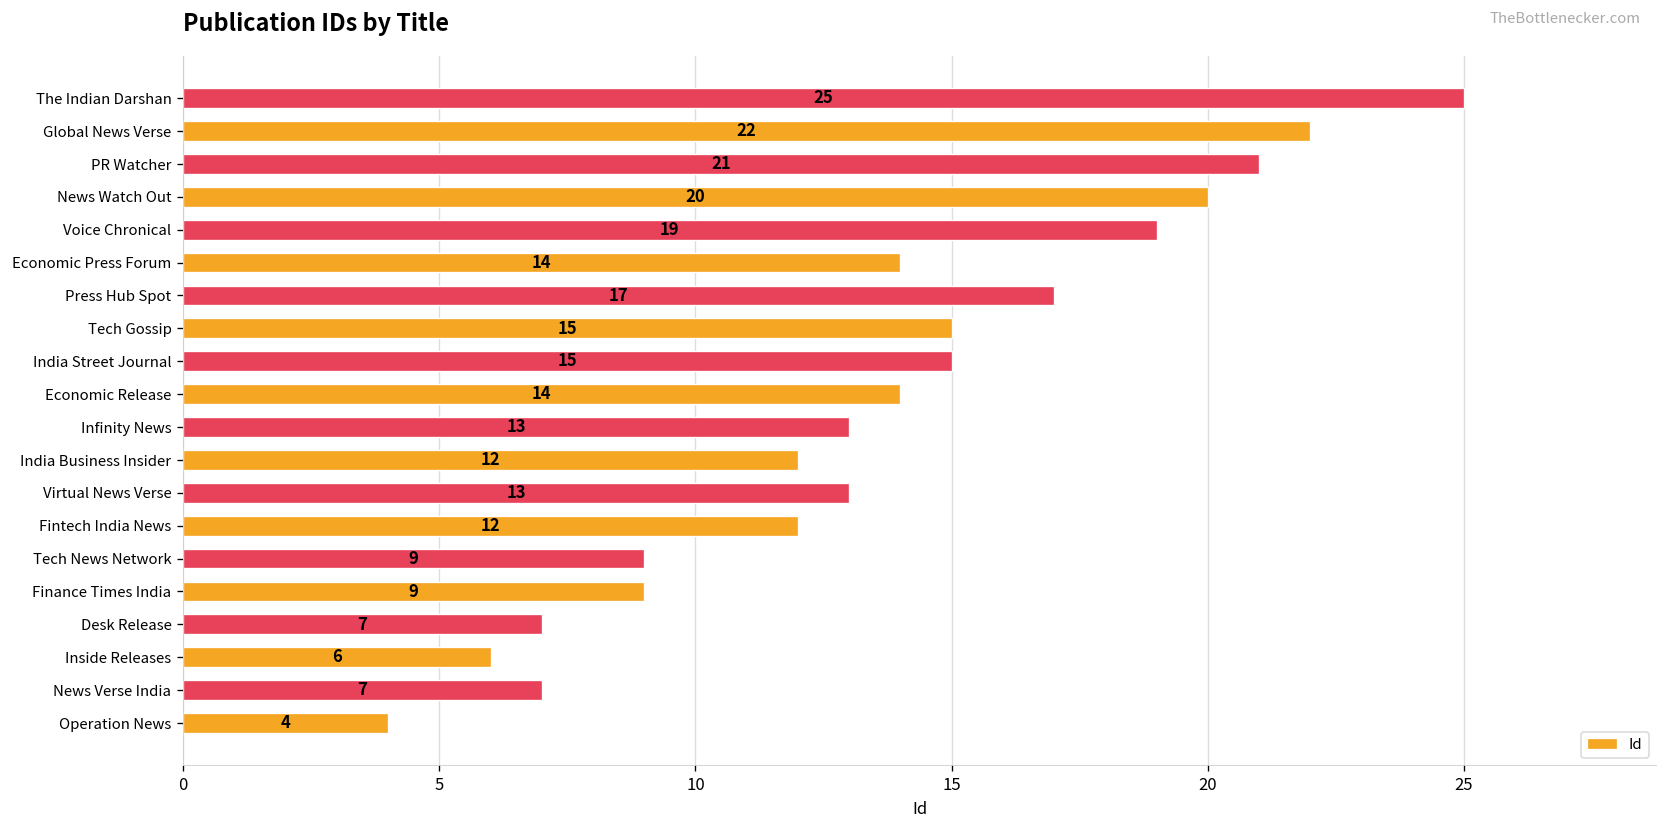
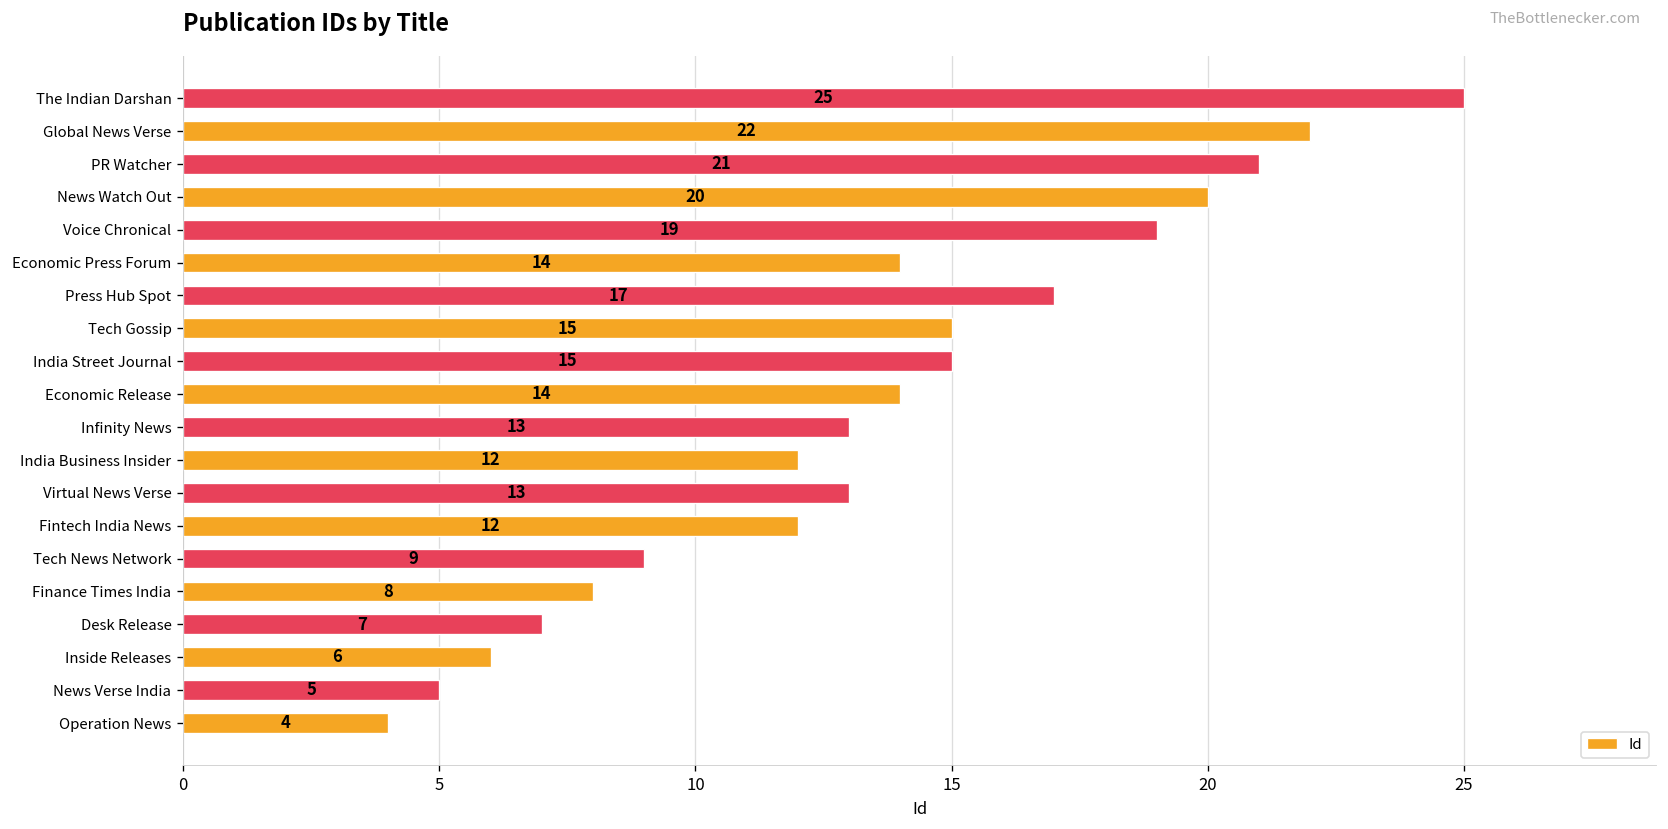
Finance Times India: 9 -> 8
News Verse India: 7 -> 5
